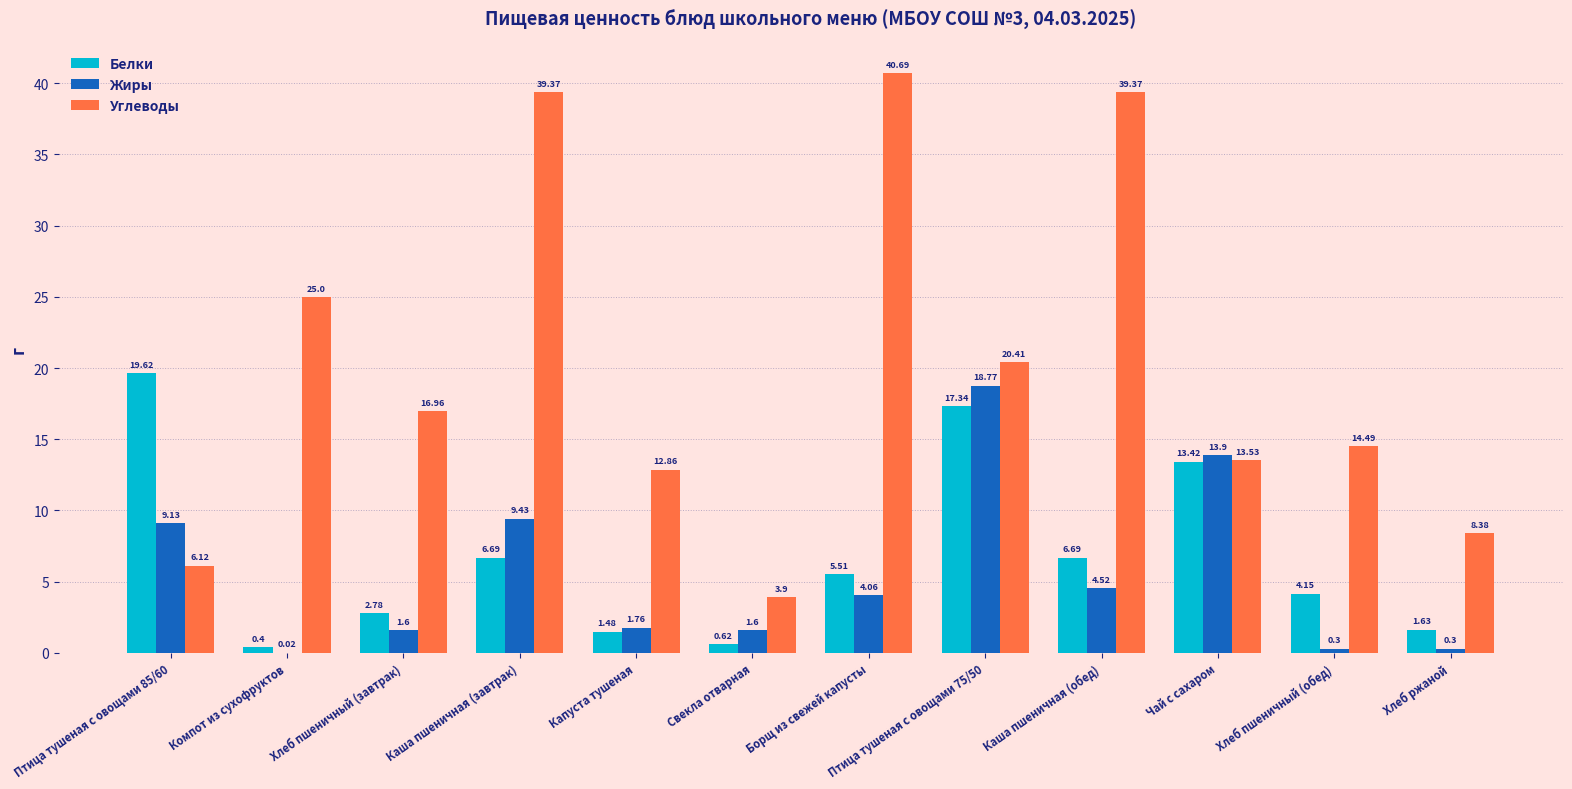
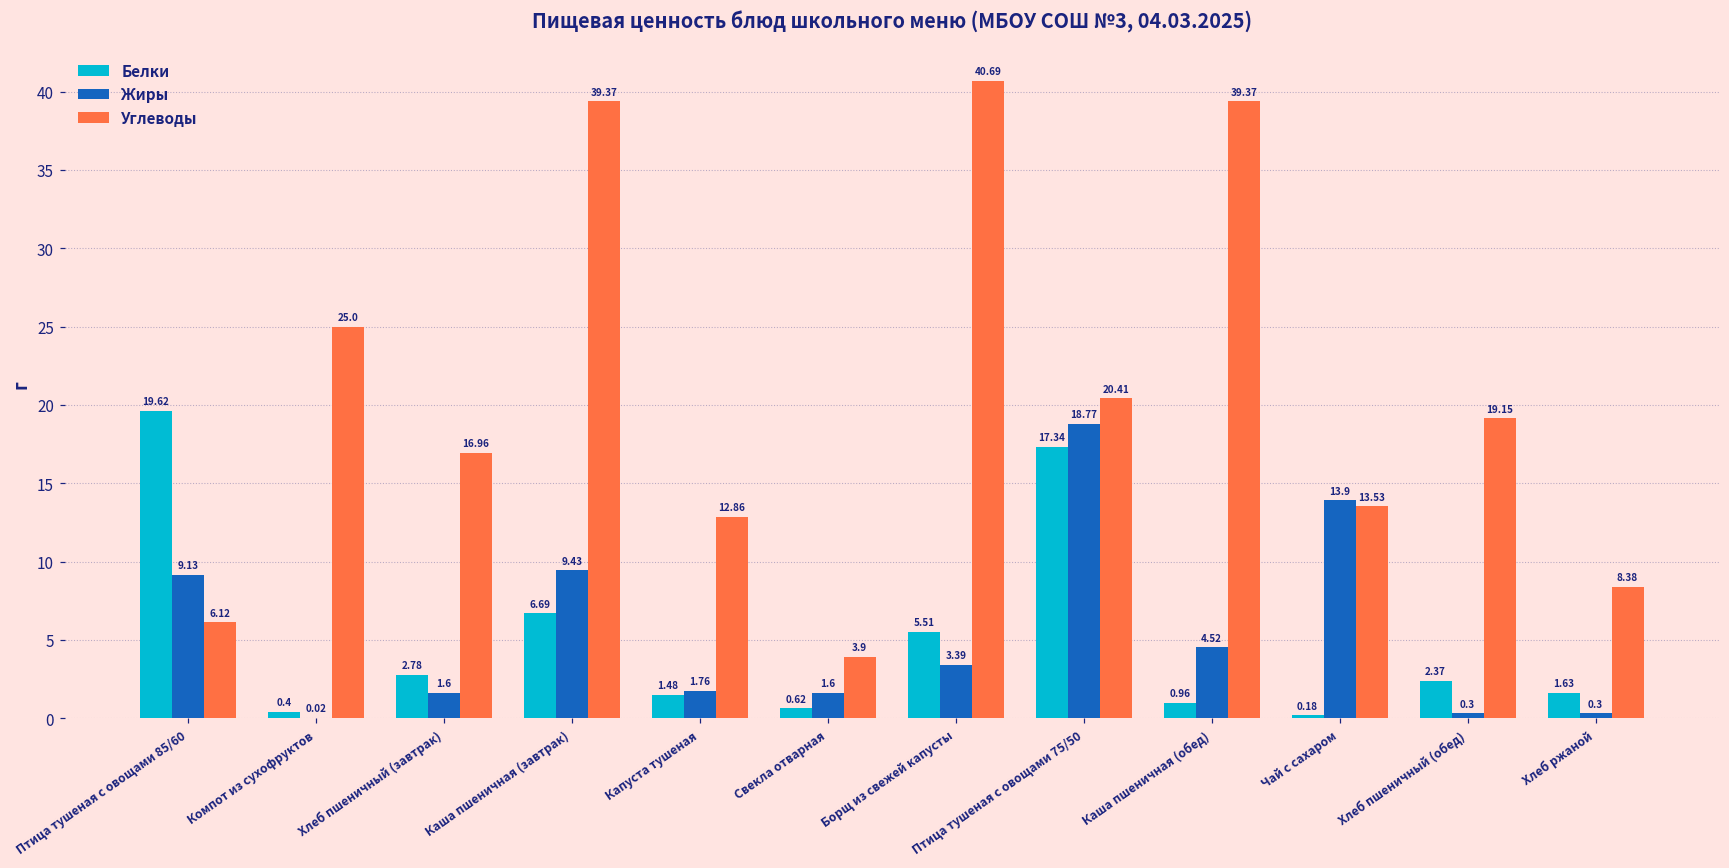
Жиры, Борщ из свежей капусты: 4.06 -> 3.39
Белки, Каша пшеничная (обед): 6.69 -> 0.96
Белки, Чай с сахаром: 13.42 -> 0.18
Белки, Хлеб пшеничный (обед): 4.15 -> 2.37
Углеводы, Хлеб пшеничный (обед): 14.49 -> 19.15
